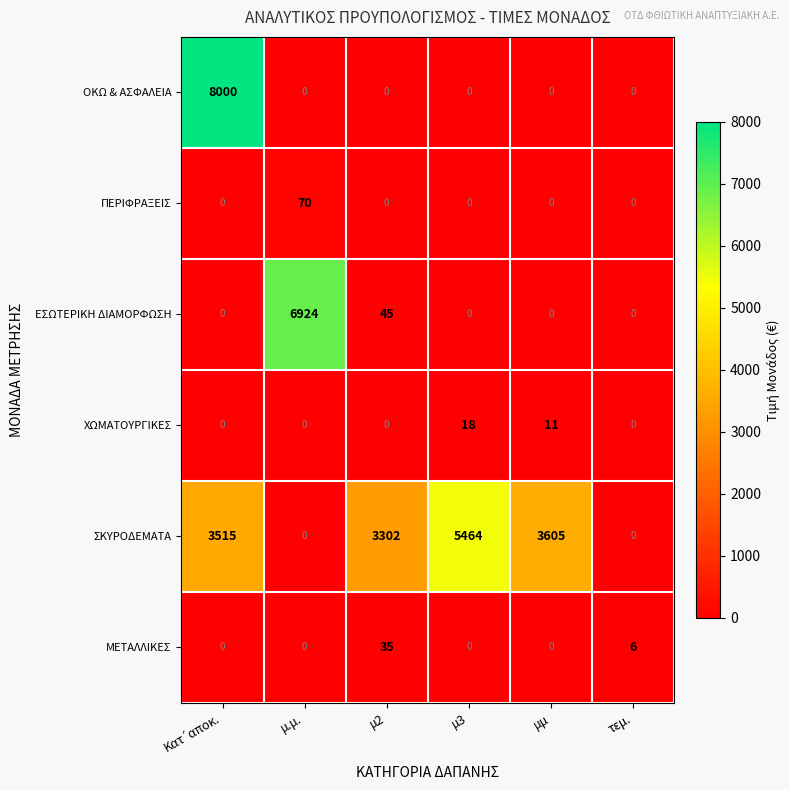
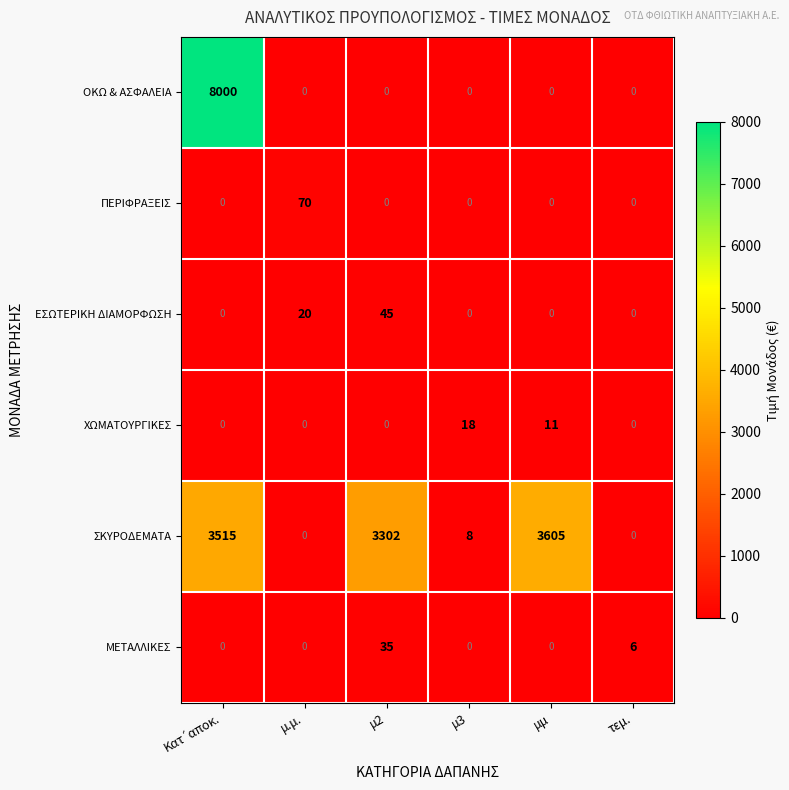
ΕΣΩΤΕΡΙΚΗ ΔΙΑΜΟΡΦΩΣΗ, μ.μ.: 6924 -> 20
ΣΚΥΡΟΔΕΜΑΤΑ, μ3: 5464 -> 8
